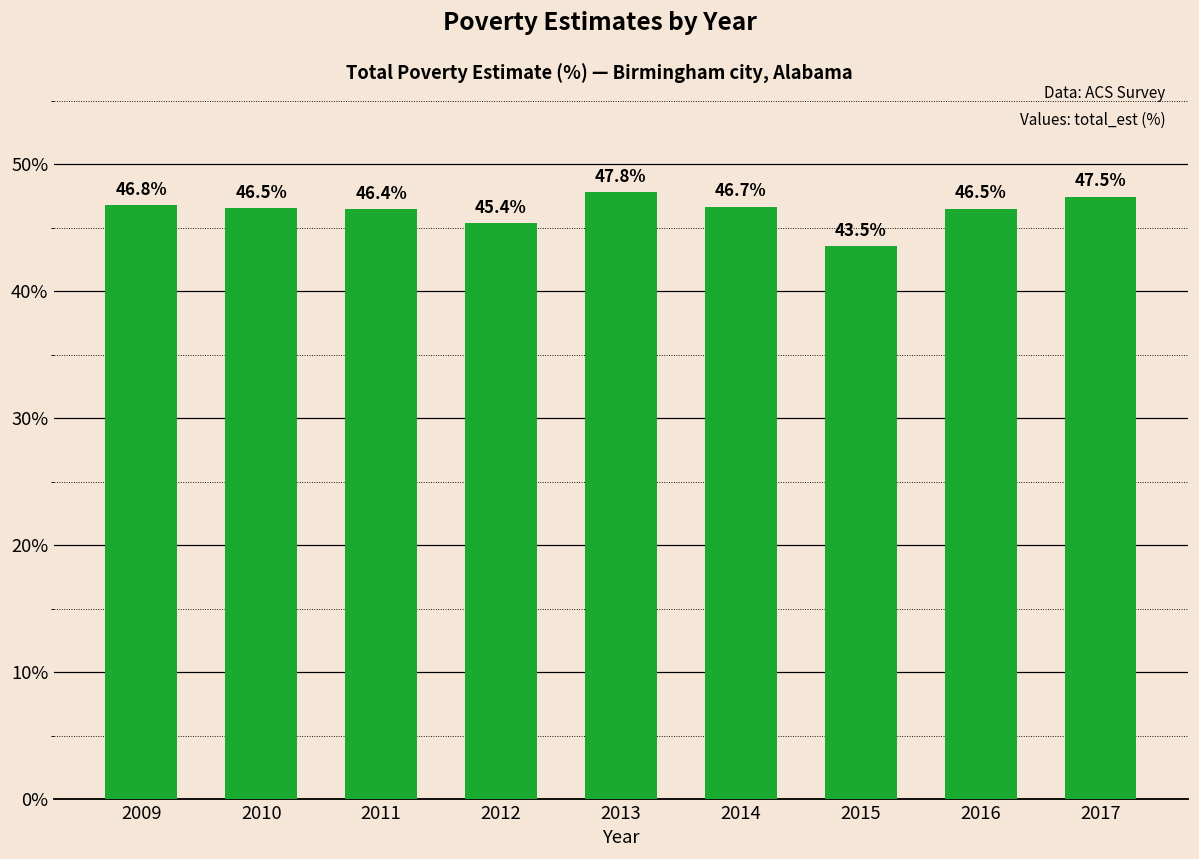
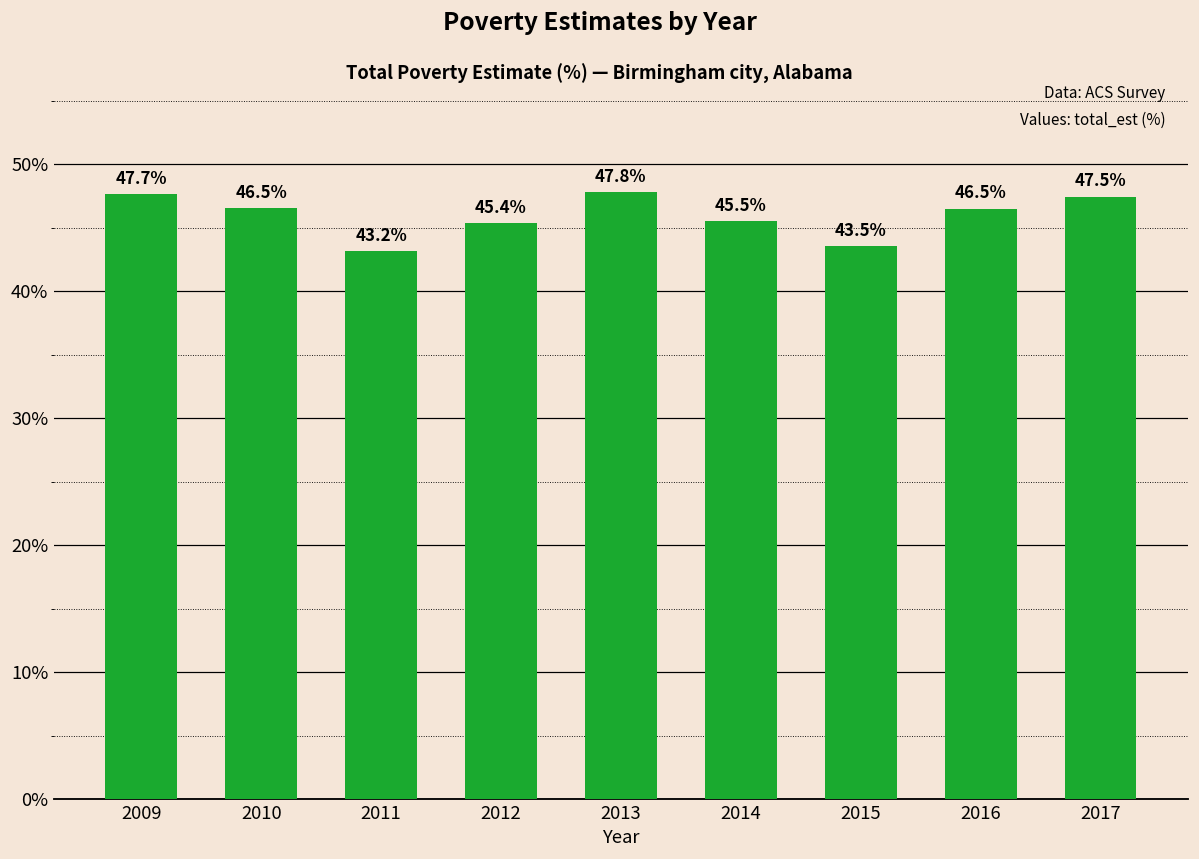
2009: 46.8% -> 47.7%
2011: 46.4% -> 43.2%
2014: 46.7% -> 45.5%
